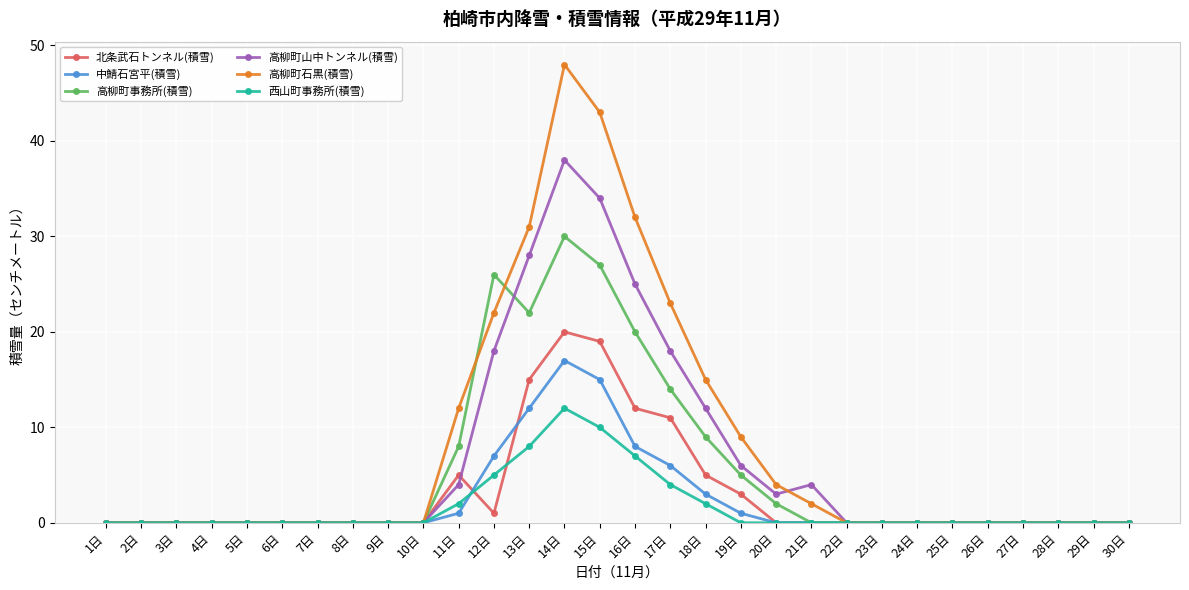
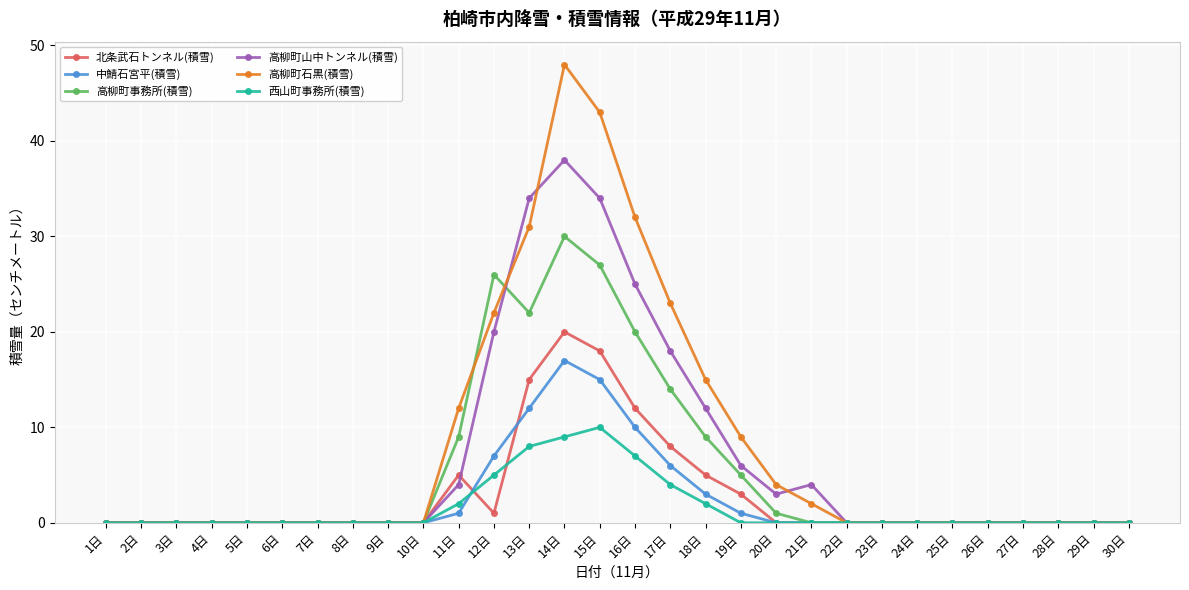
高柳町事務所(積雪), 11日: 8 -> 9
高柳町山中トンネル(積雪), 12日: 18 -> 20
高柳町山中トンネル(積雪), 13日: 28 -> 34
西山町事務所(積雪), 14日: 12 -> 9
北条武石トンネル(積雪), 15日: 19 -> 18
中鯖石宮平(積雪), 16日: 8 -> 10
北条武石トンネル(積雪), 17日: 11 -> 8
高柳町事務所(積雪), 20日: 2 -> 1
